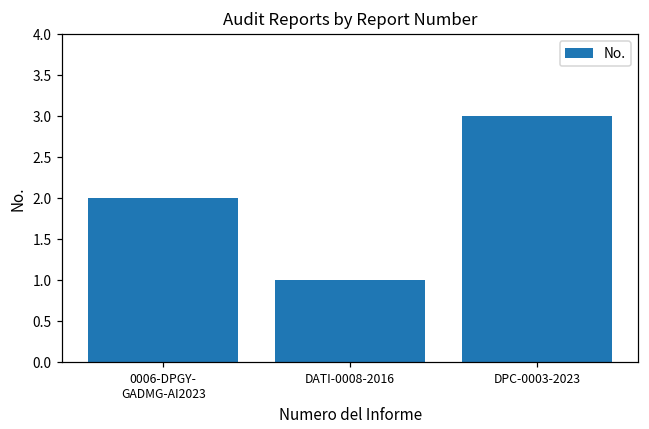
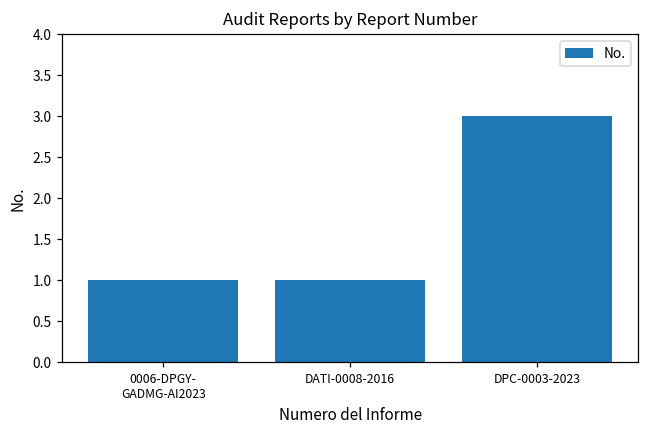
0006-DPGY- GADMG-AI2023: 2 -> 1
